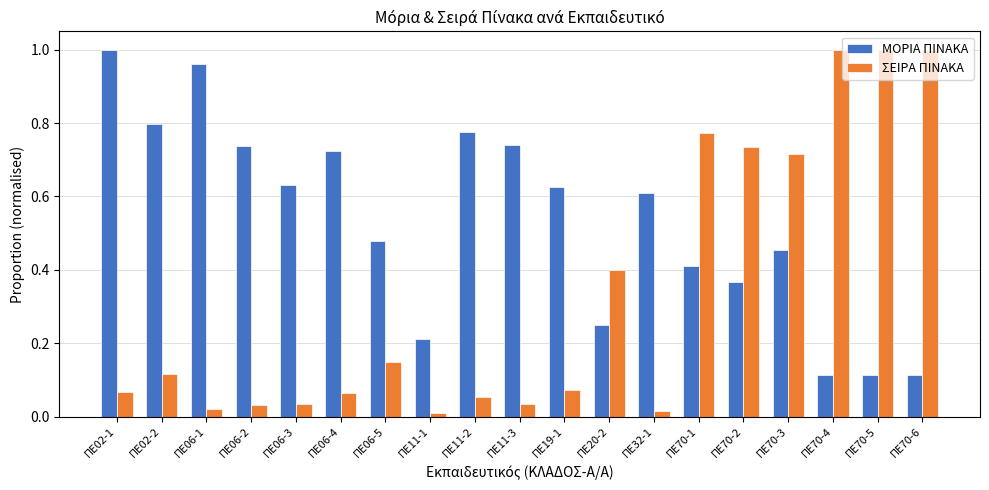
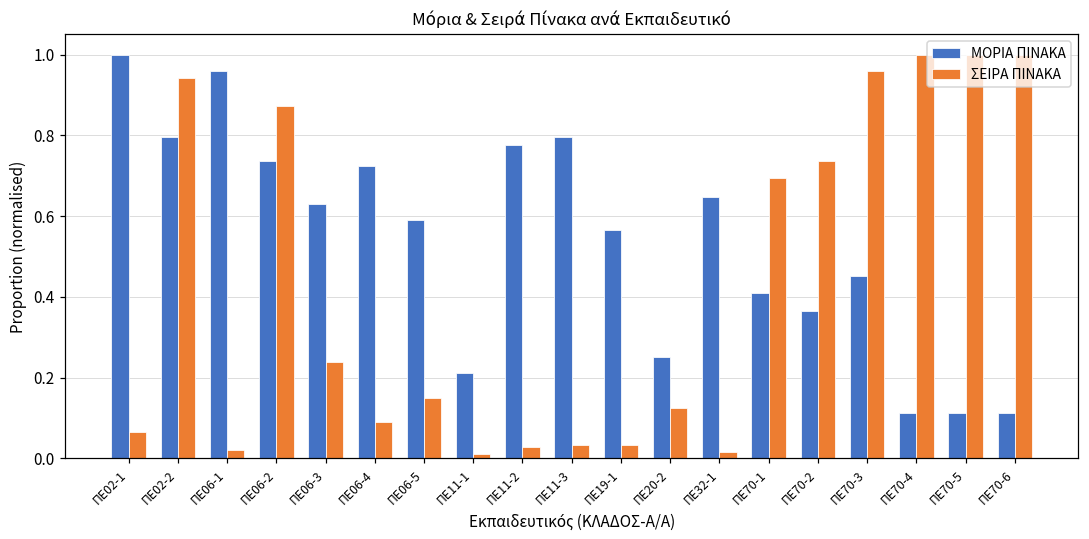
ΣΕΙΡΑ ΠΙΝΑΚΑ, ΠΕ02-2: 0.12 -> 0.94
ΣΕΙΡΑ ΠΙΝΑΚΑ, ΠΕ06-2: 0.03 -> 0.87
ΣΕΙΡΑ ΠΙΝΑΚΑ, ΠΕ06-3: 0.03 -> 0.24
ΣΕΙΡΑ ΠΙΝΑΚΑ, ΠΕ06-4: 0.07 -> 0.09
ΜΟΡΙΑ ΠΙΝΑΚΑ, ΠΕ06-5: 0.48 -> 0.59
ΣΕΙΡΑ ΠΙΝΑΚΑ, ΠΕ11-2: 0.05 -> 0.03
ΜΟΡΙΑ ΠΙΝΑΚΑ, ΠΕ11-3: 0.74 -> 0.80
ΜΟΡΙΑ ΠΙΝΑΚΑ, ΠΕ19-1: 0.63 -> 0.57
ΣΕΙΡΑ ΠΙΝΑΚΑ, ΠΕ19-1: 0.07 -> 0.03
ΣΕΙΡΑ ΠΙΝΑΚΑ, ΠΕ20-2: 0.40 -> 0.13
ΜΟΡΙΑ ΠΙΝΑΚΑ, ΠΕ32-1: 0.61 -> 0.65
ΣΕΙΡΑ ΠΙΝΑΚΑ, ΠΕ70-1: 0.77 -> 0.69
ΣΕΙΡΑ ΠΙΝΑΚΑ, ΠΕ70-3: 0.72 -> 0.96
